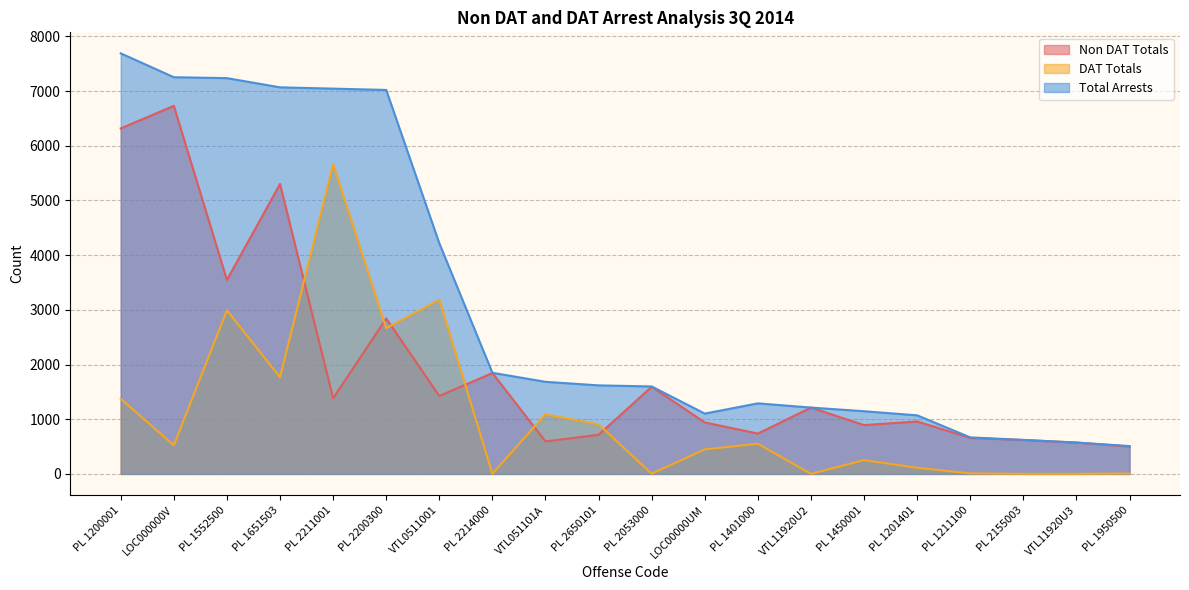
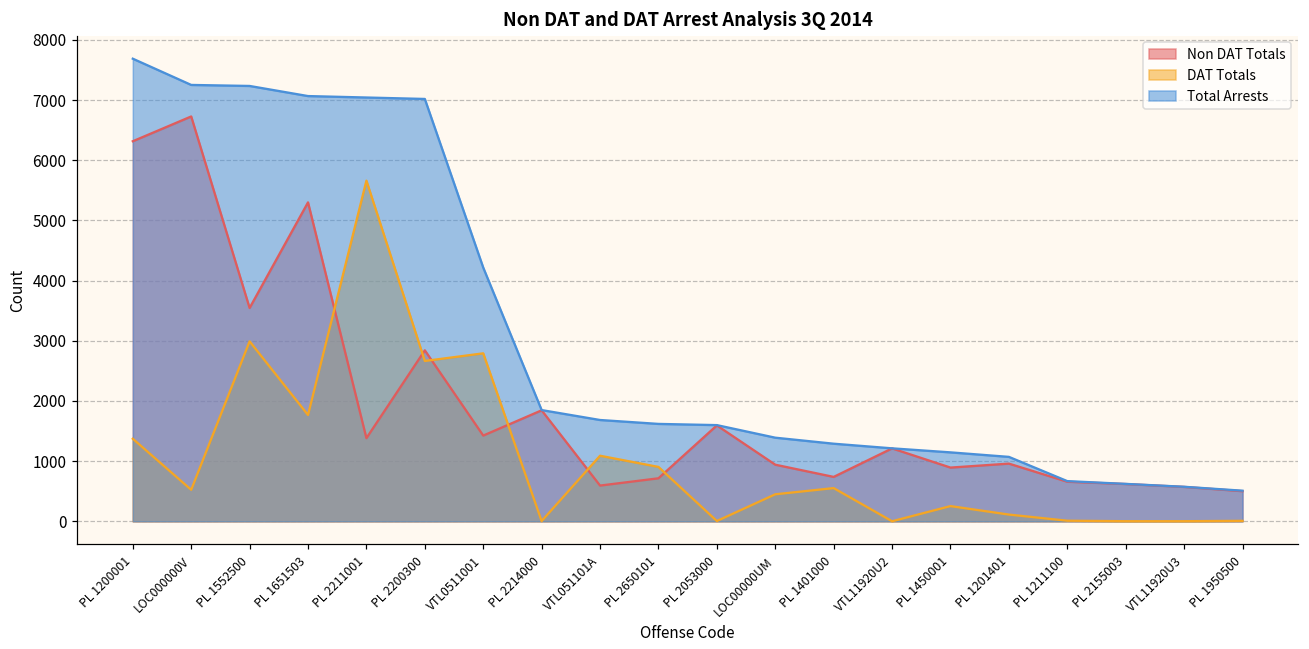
DAT Totals, VTL0511001: 3200 -> 2800
Total Arrests, LOC00000UM: 1100 -> 1400
